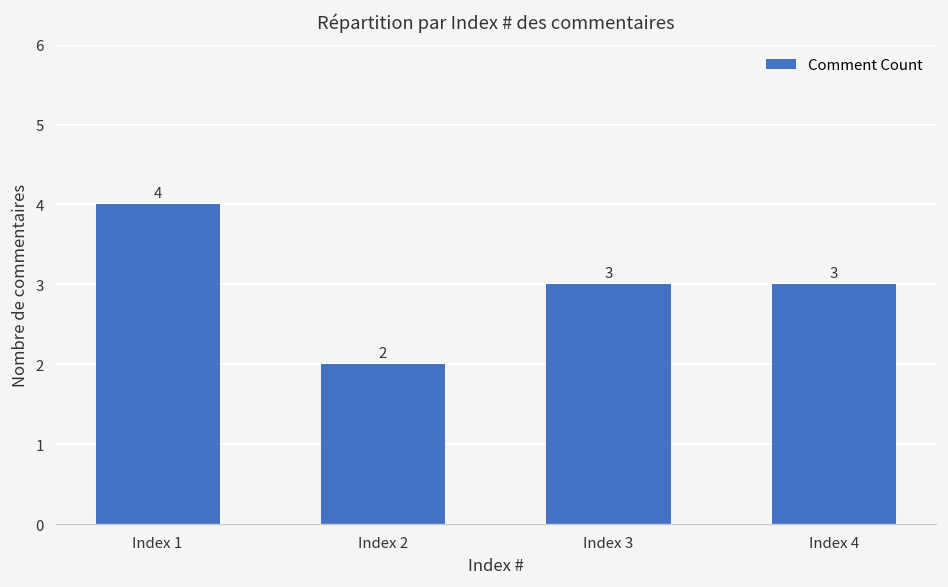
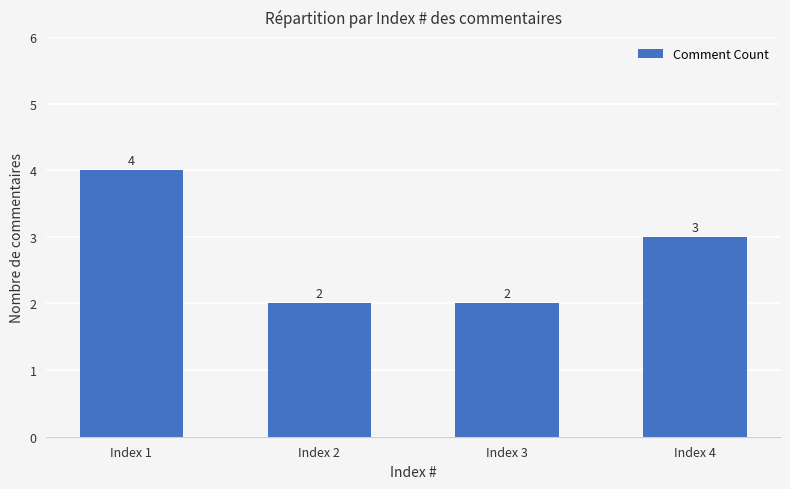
Index 3: 3 -> 2
